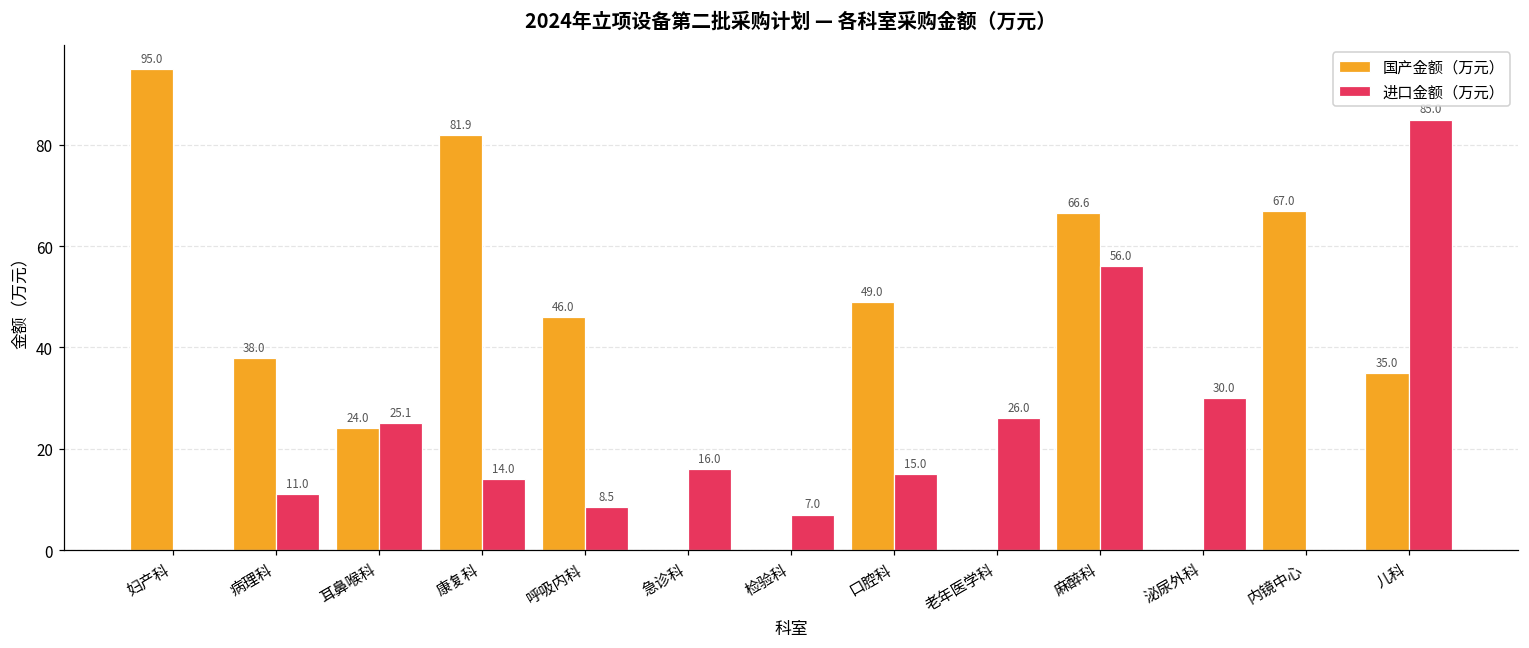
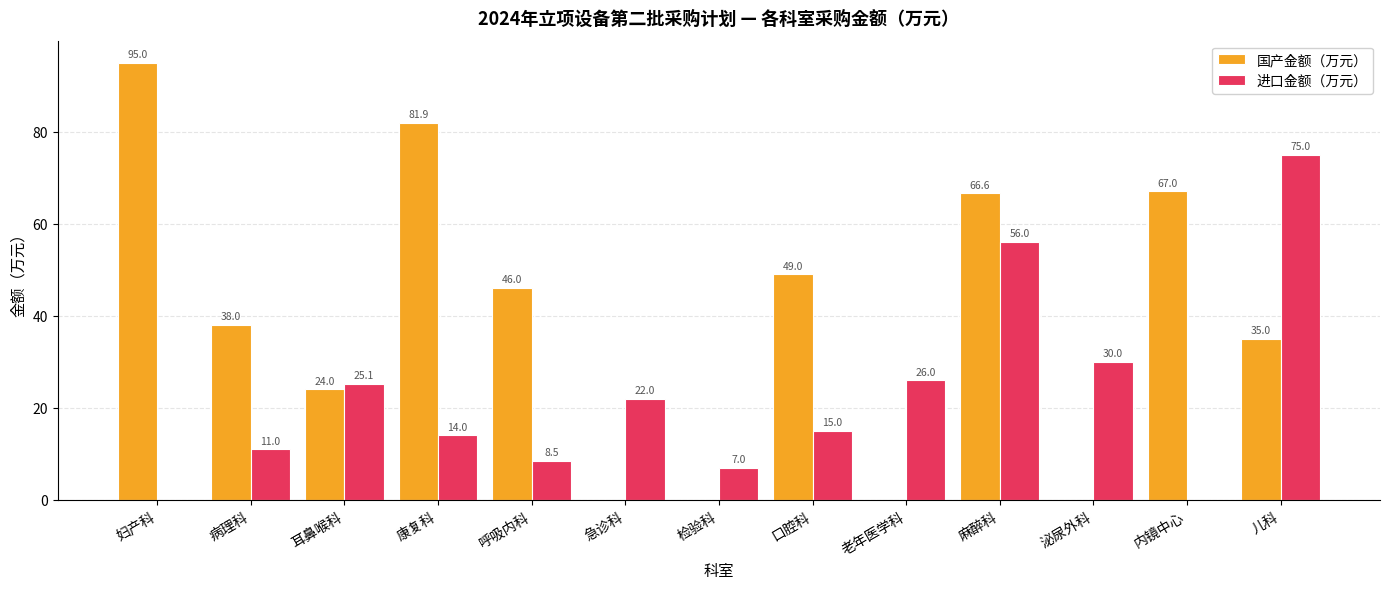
进口金额（万元）, 急诊科: 16.0 -> 22.0
进口金额（万元）, 儿科: 85.0 -> 75.0
